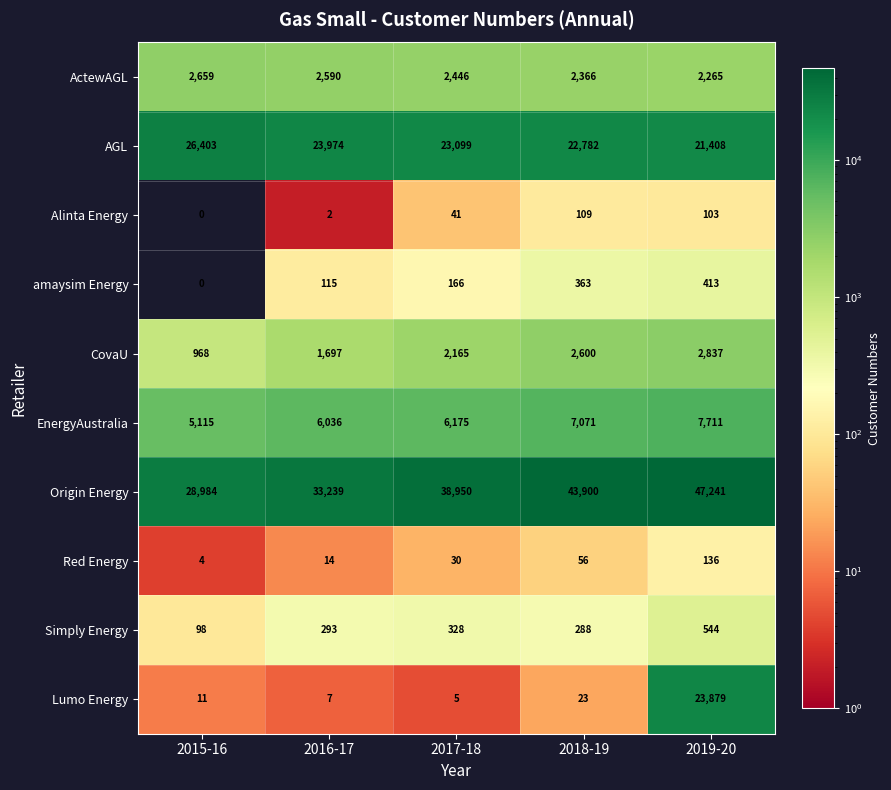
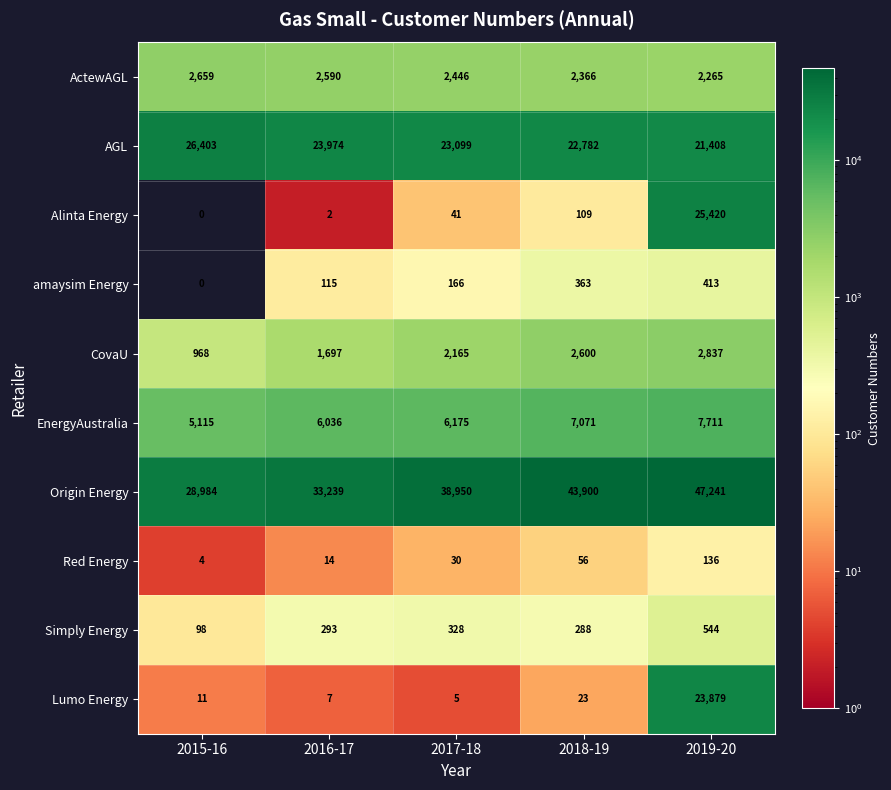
Alinta Energy, 2019-20: 103 -> 25,420
